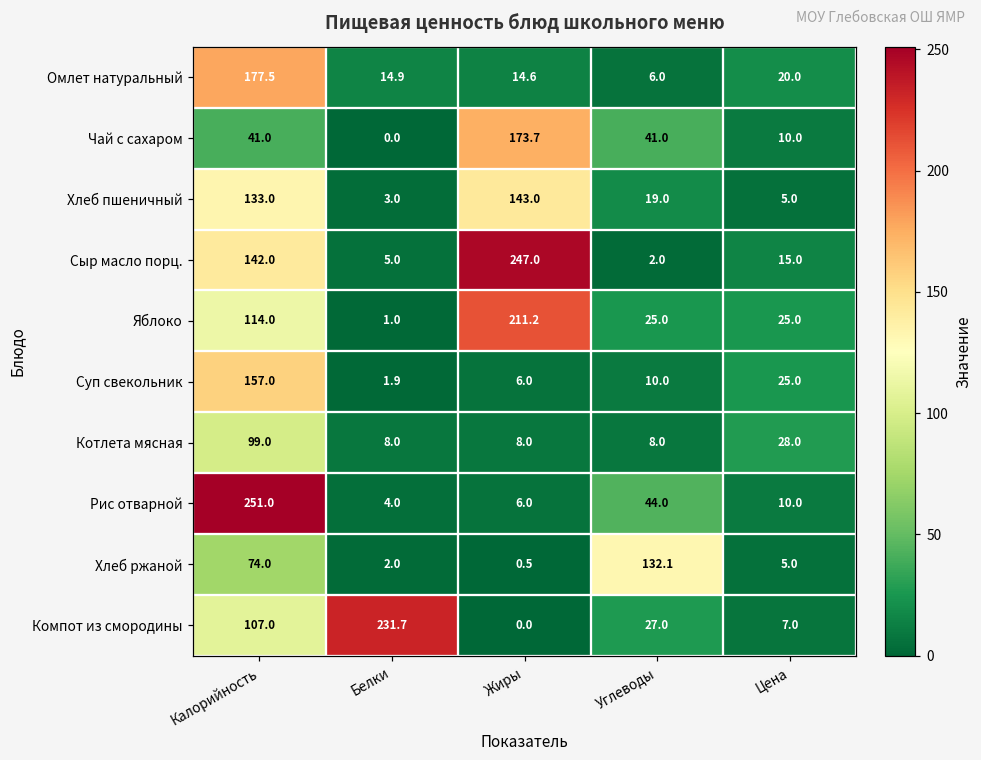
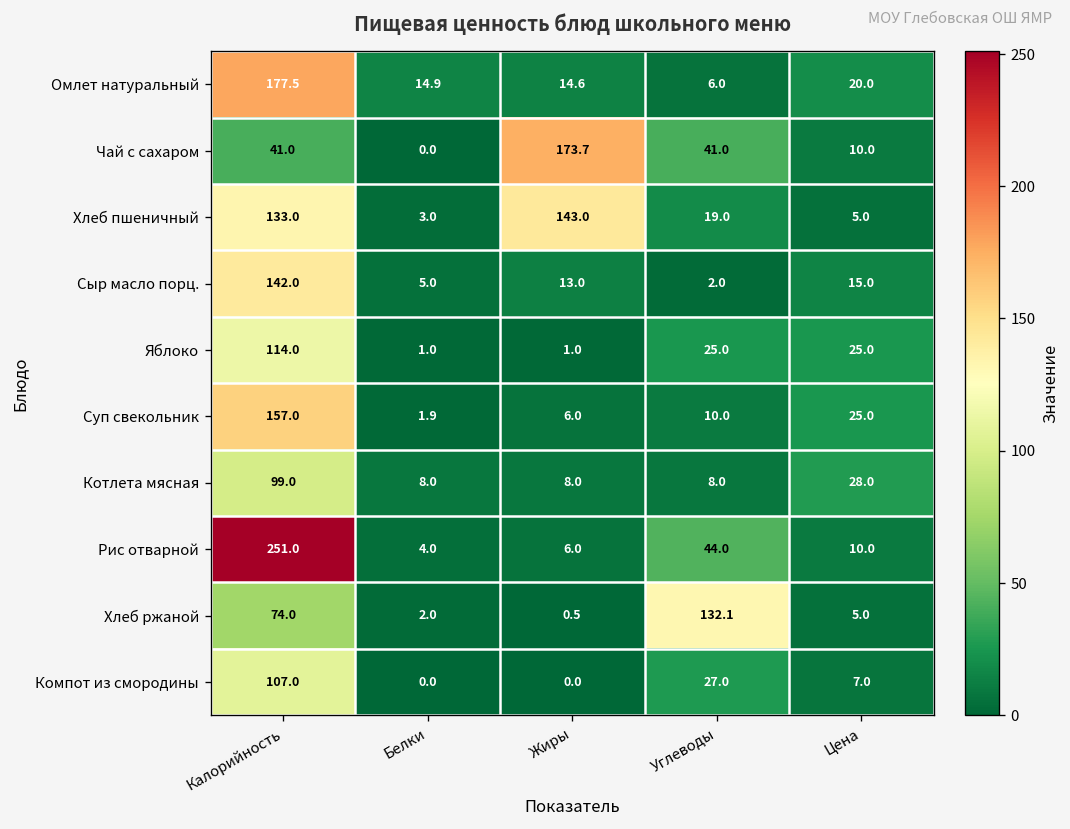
Сыр масло порц., Жиры: 247.0 -> 13.0
Яблоко, Жиры: 211.2 -> 1.0
Компот из смородины, Белки: 231.7 -> 0.0
